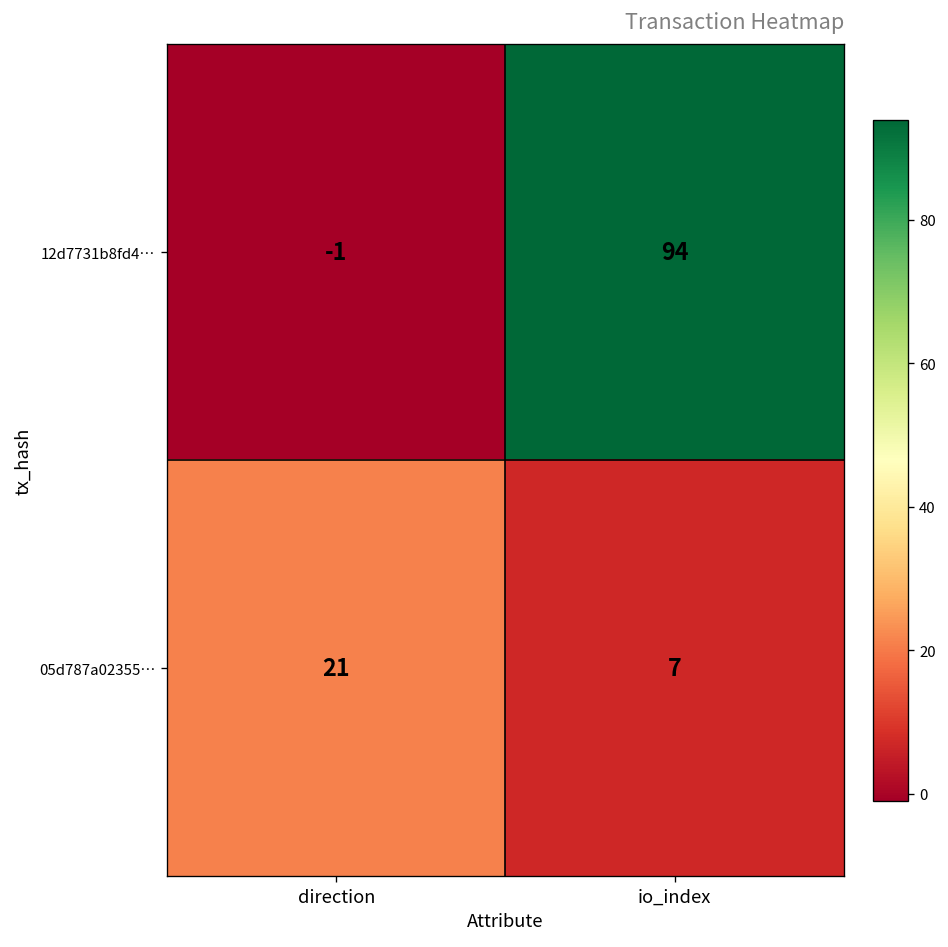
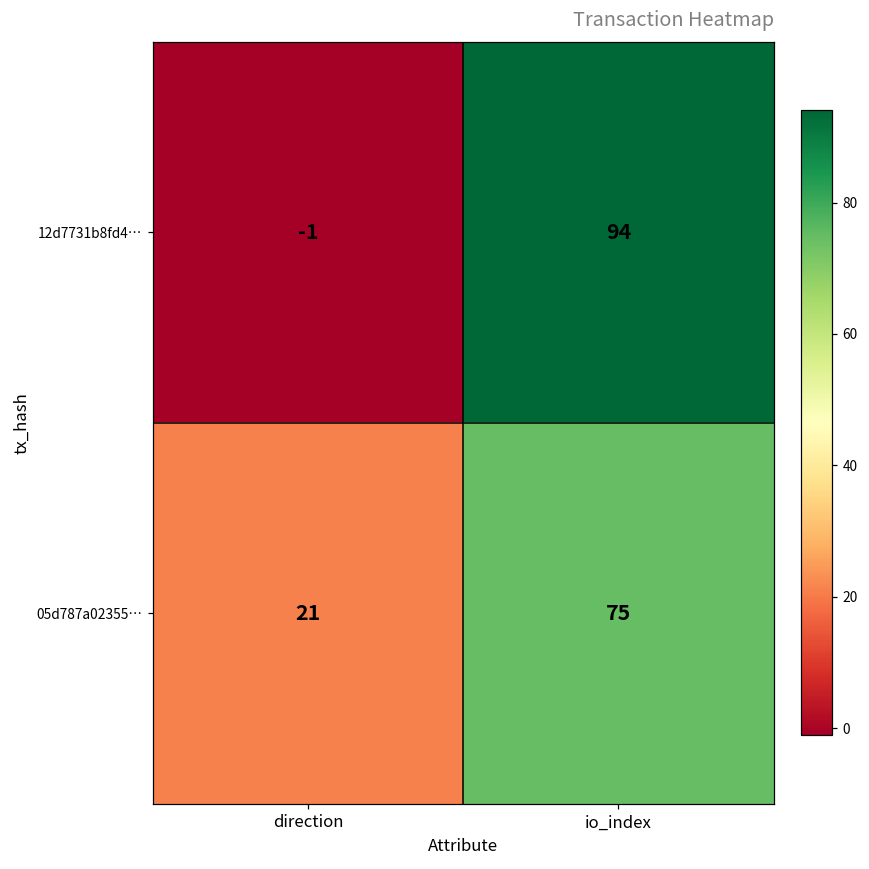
05d787a02355…, io_index: 7 -> 75
